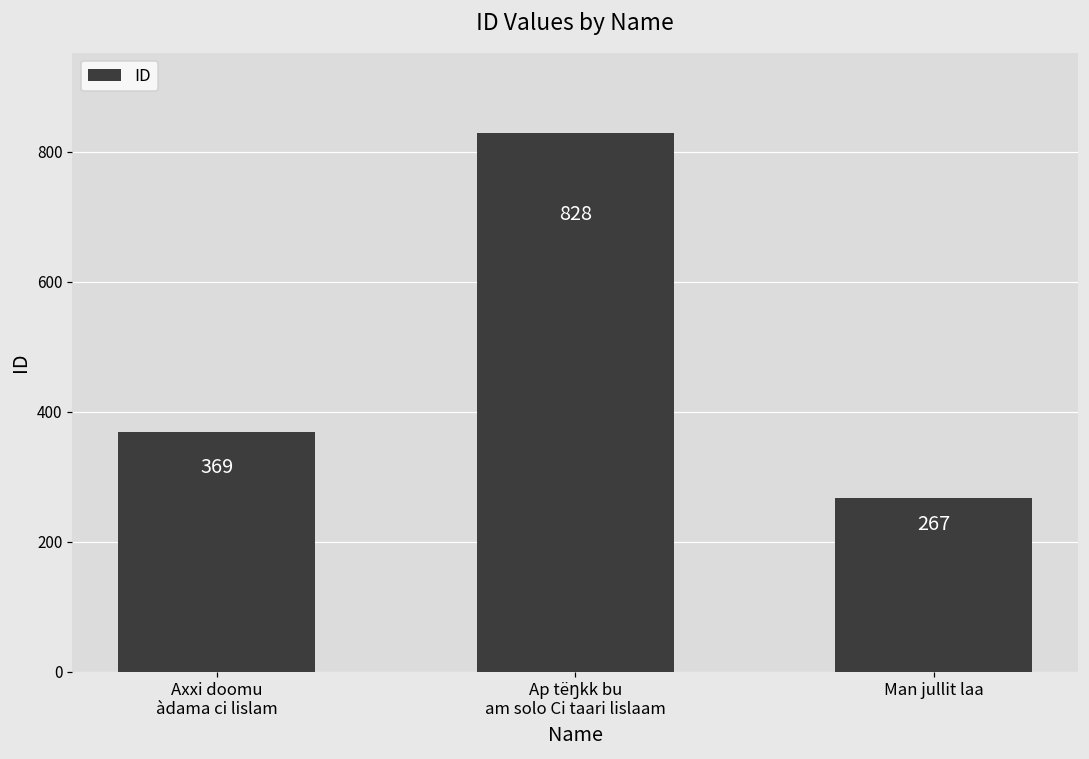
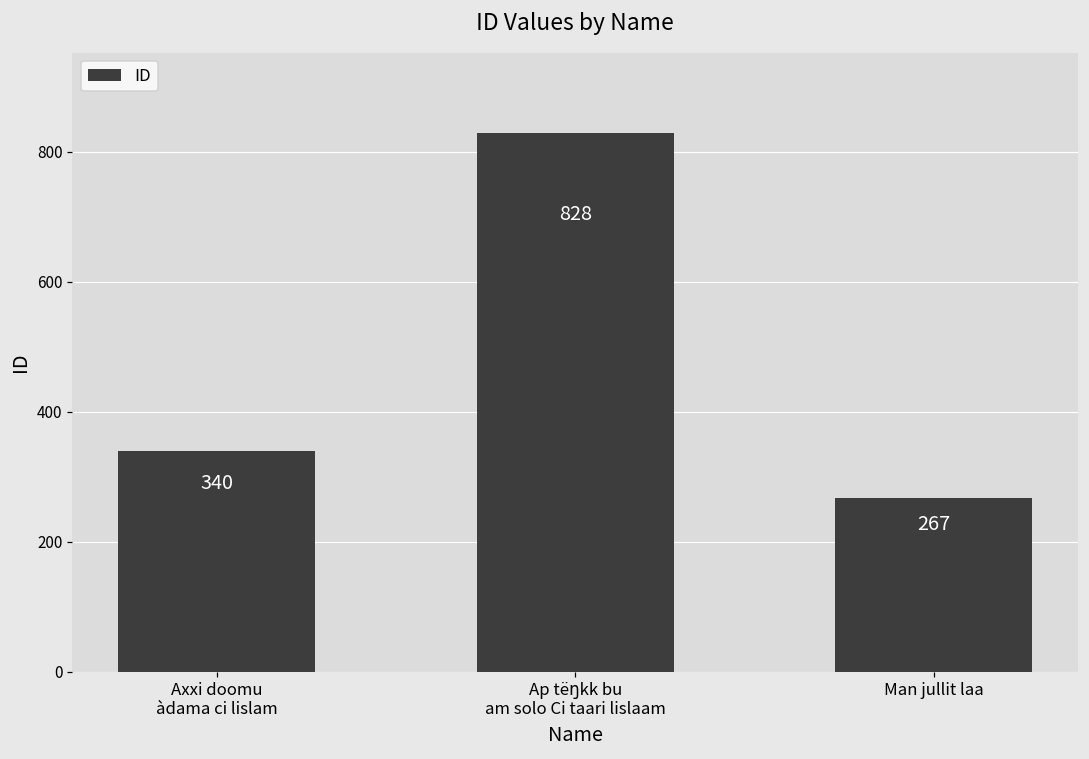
Axxi doomu àdama ci lislam: 369 -> 340
